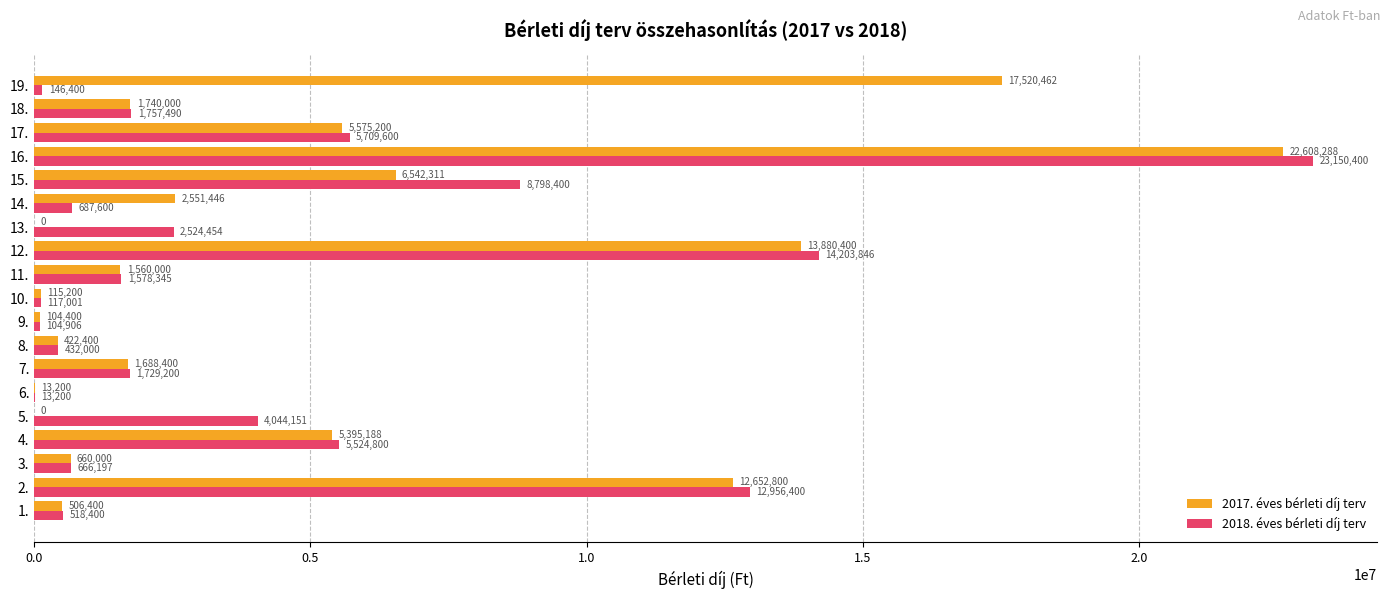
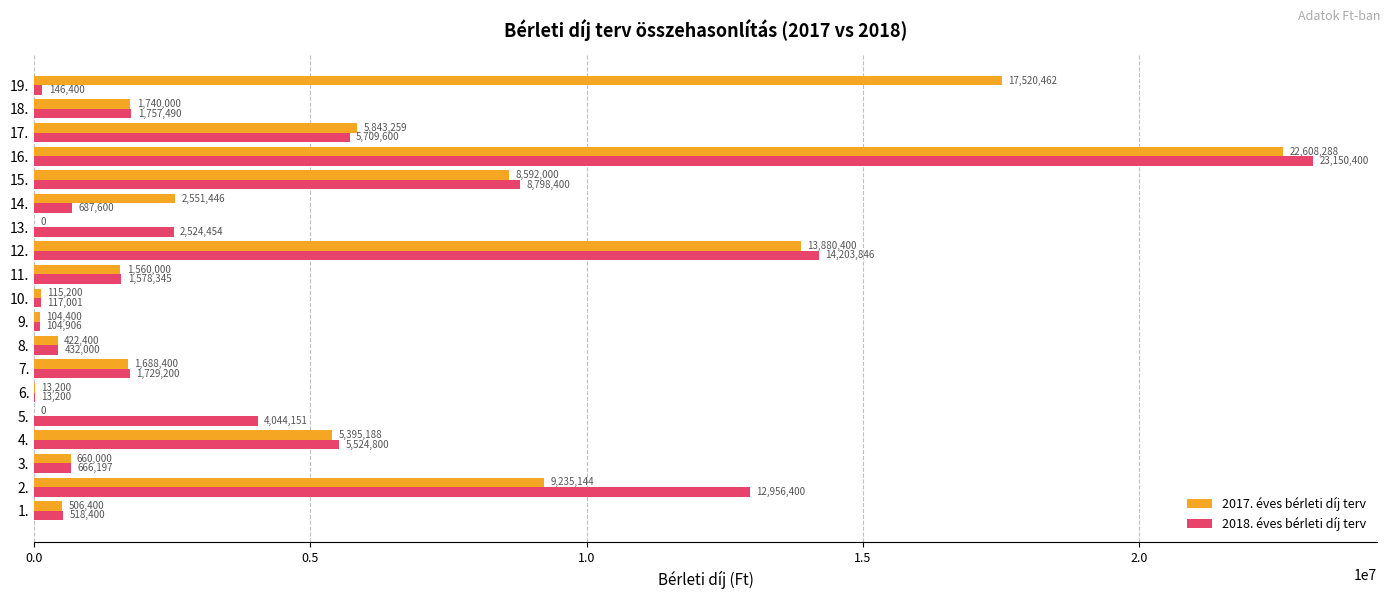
2017. éves bérleti díj terv, 17.: 5,575,200 -> 5,843,259
2017. éves bérleti díj terv, 15.: 6,542,311 -> 8,592,000
2017. éves bérleti díj terv, 2.: 12,652,800 -> 9,235,144
